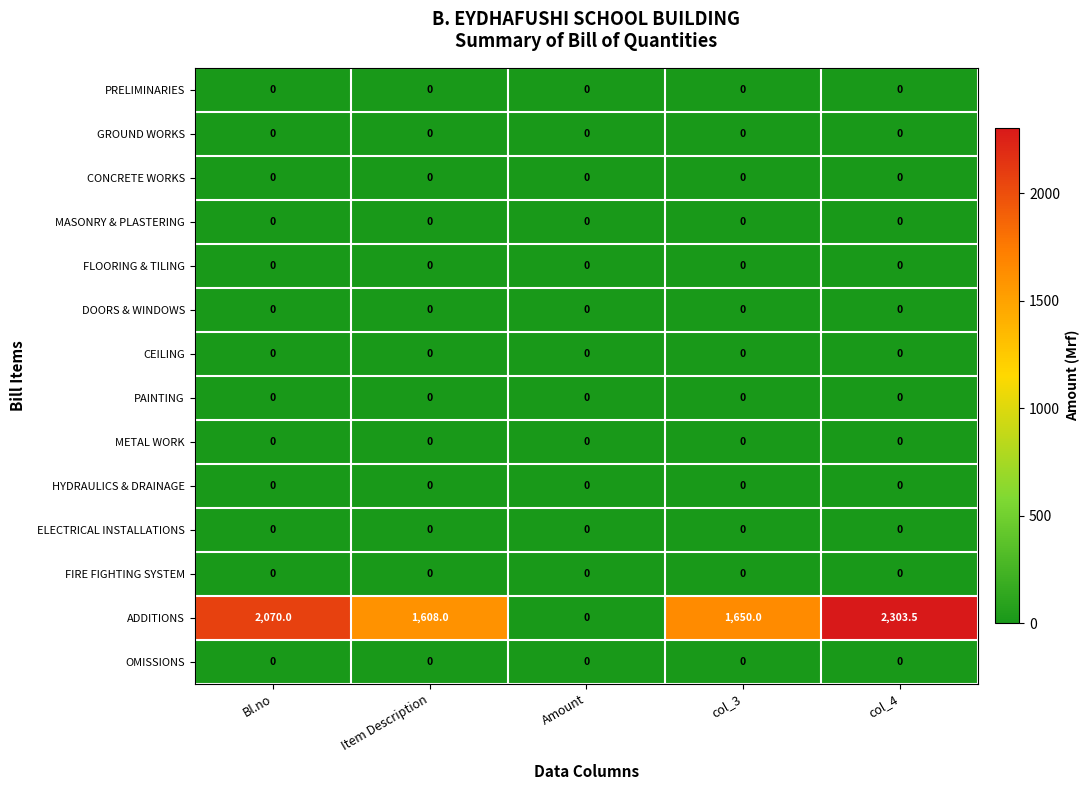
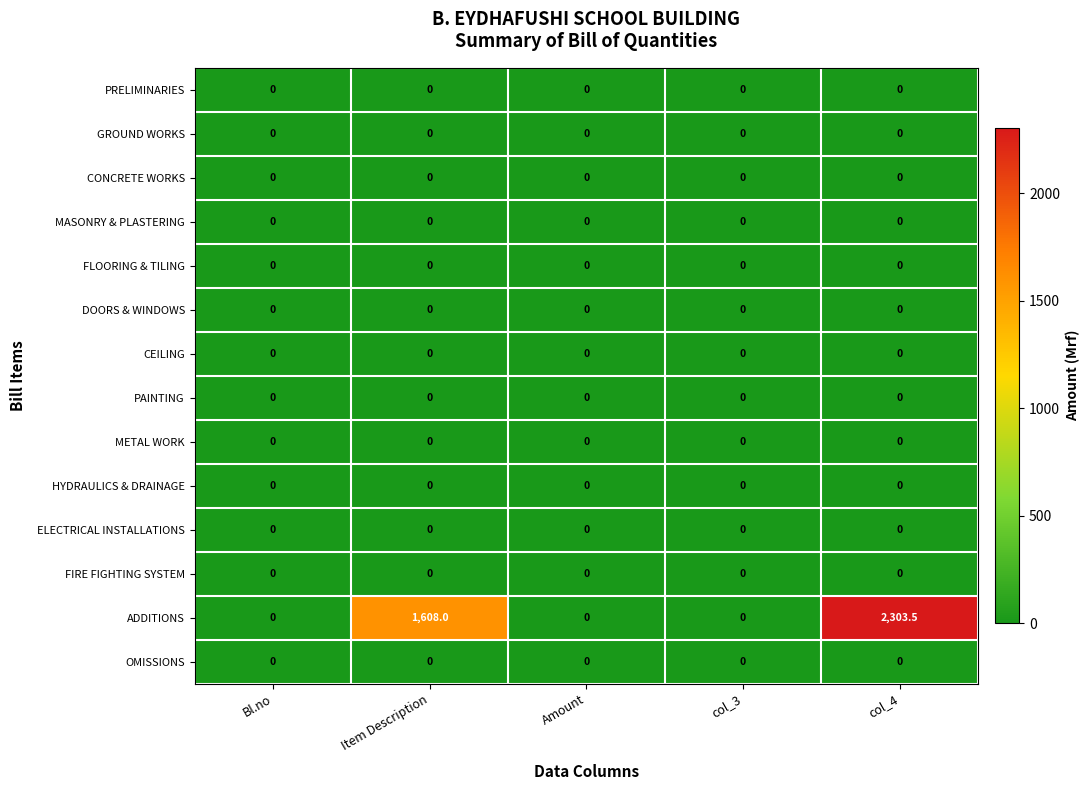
ADDITIONS, Bl.no: 2,070.0 -> 0
ADDITIONS, col_3: 1,650.0 -> 0
